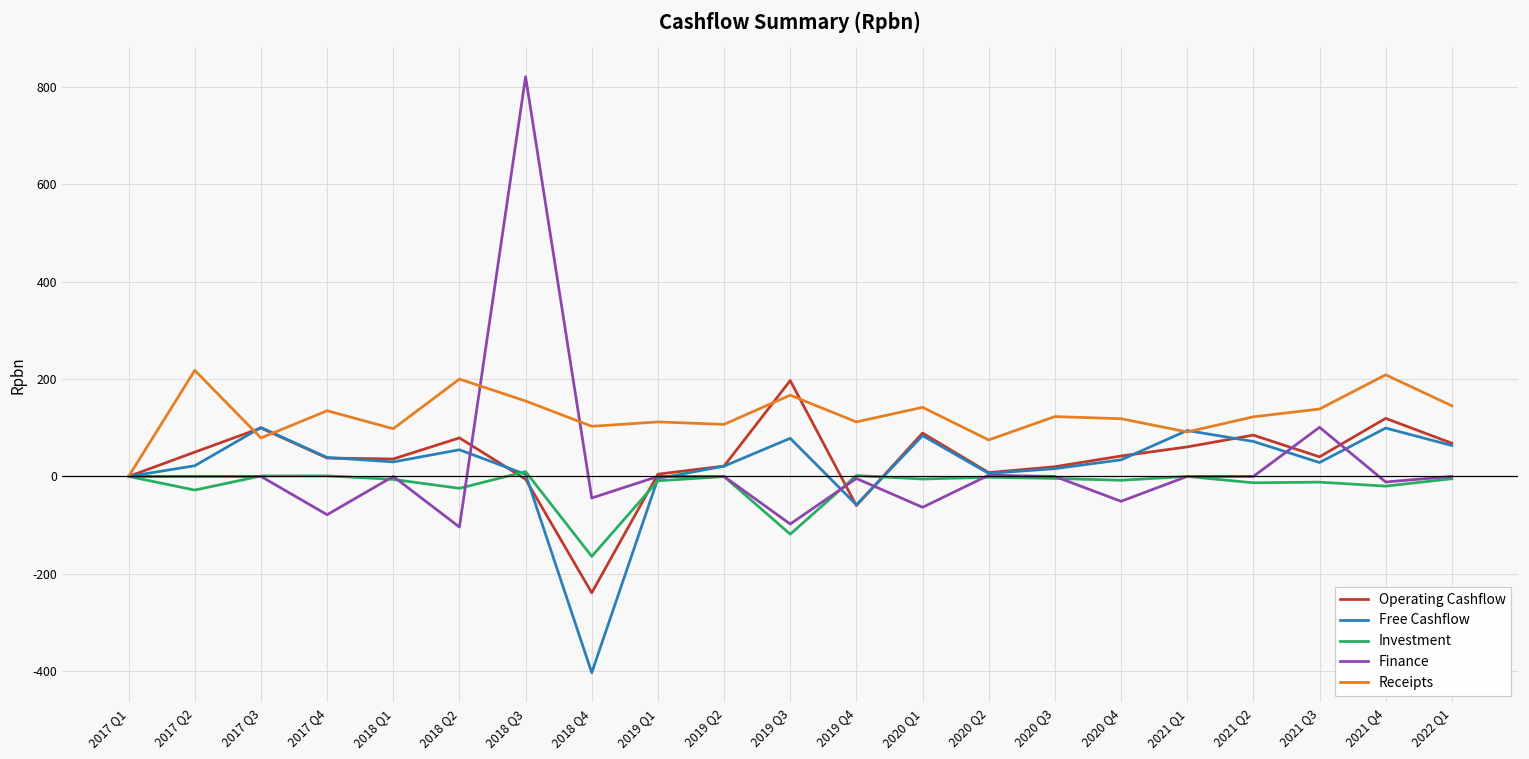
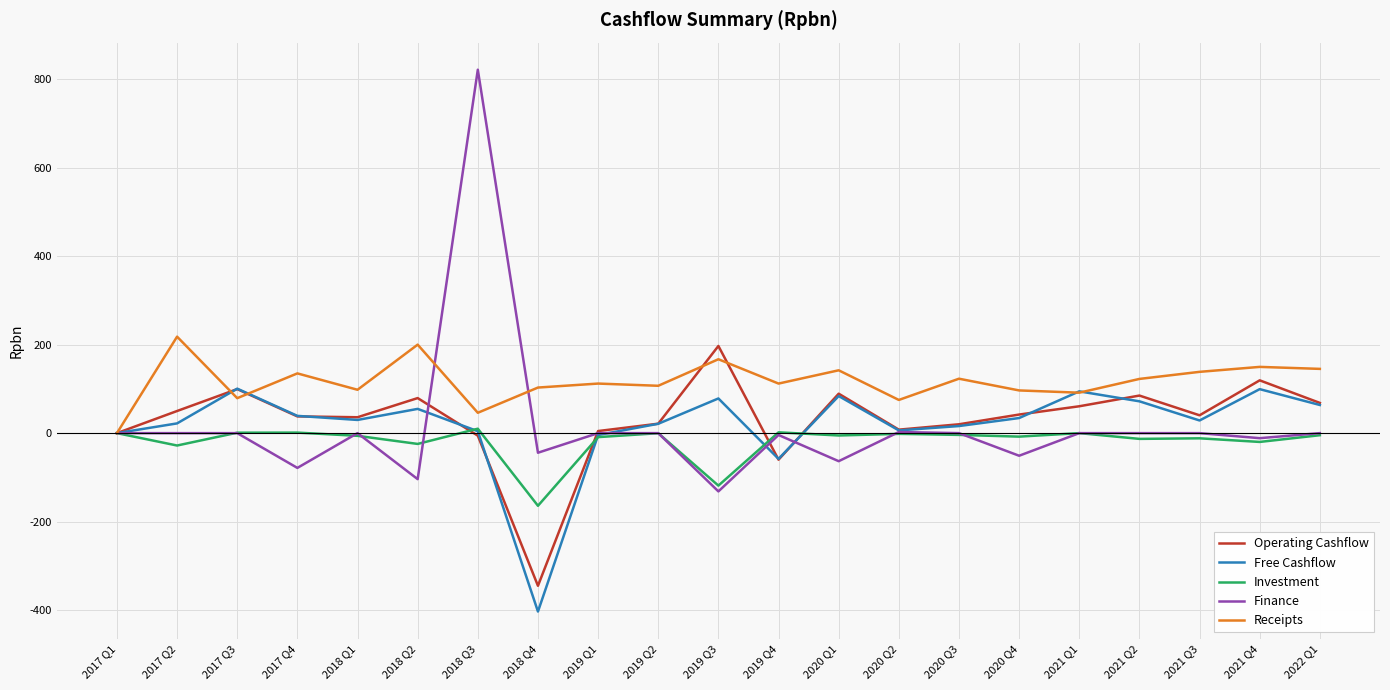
Receipts, 2018 Q3: 160 -> 50
Operating Cashflow, 2018 Q4: -240 -> -350
Finance, 2019 Q3: -100 -> -130
Receipts, 2020 Q4: 120 -> 100
Finance, 2021 Q3: 100 -> 0
Receipts, 2021 Q4: 210 -> 150
